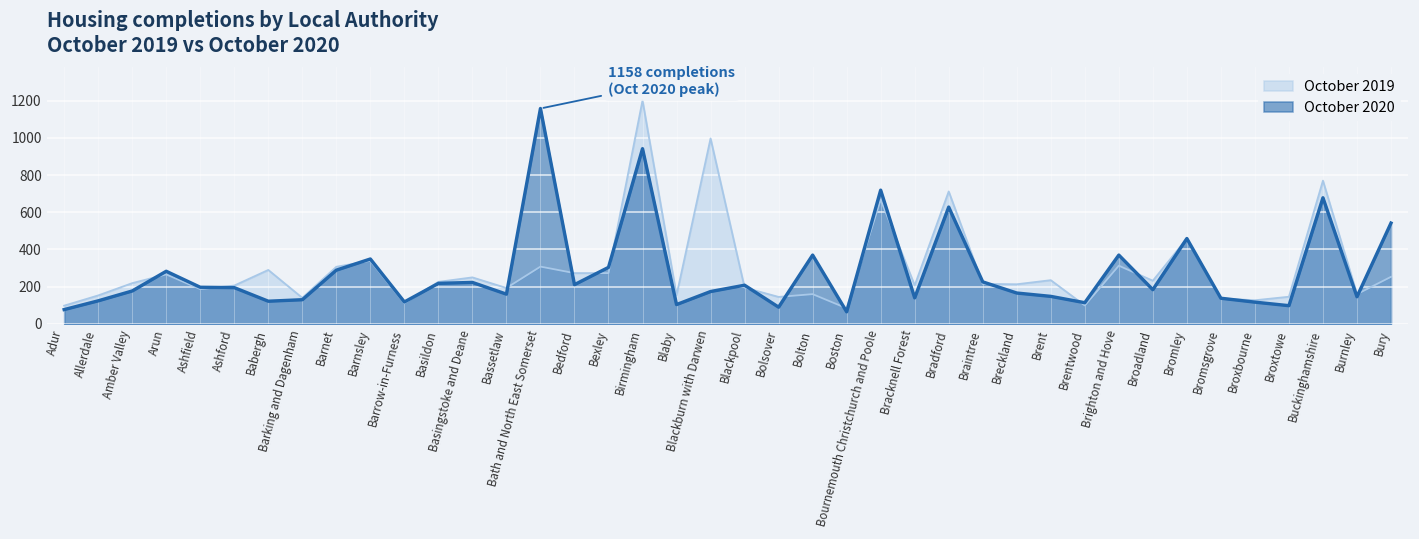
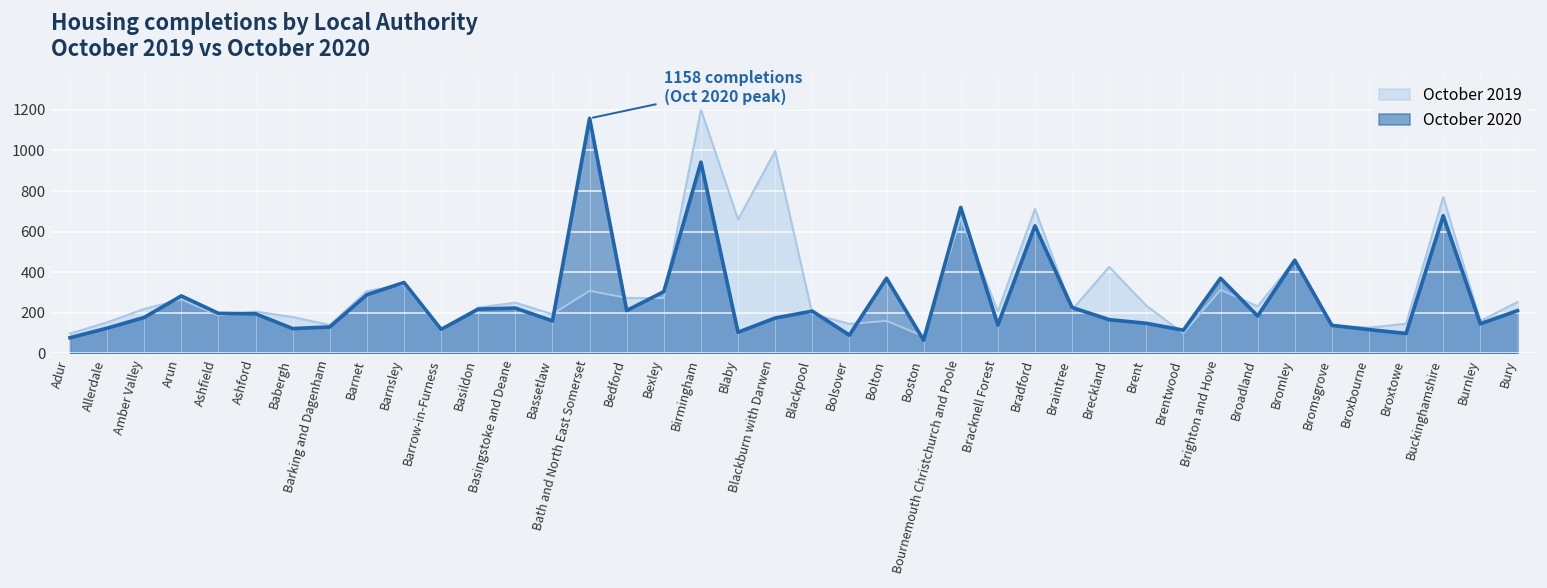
October 2019, Babergh: 290 -> 180
October 2019, Blaby: 150 -> 660
October 2019, Breckland: 210 -> 430
October 2020, Bury: 540 -> 210
